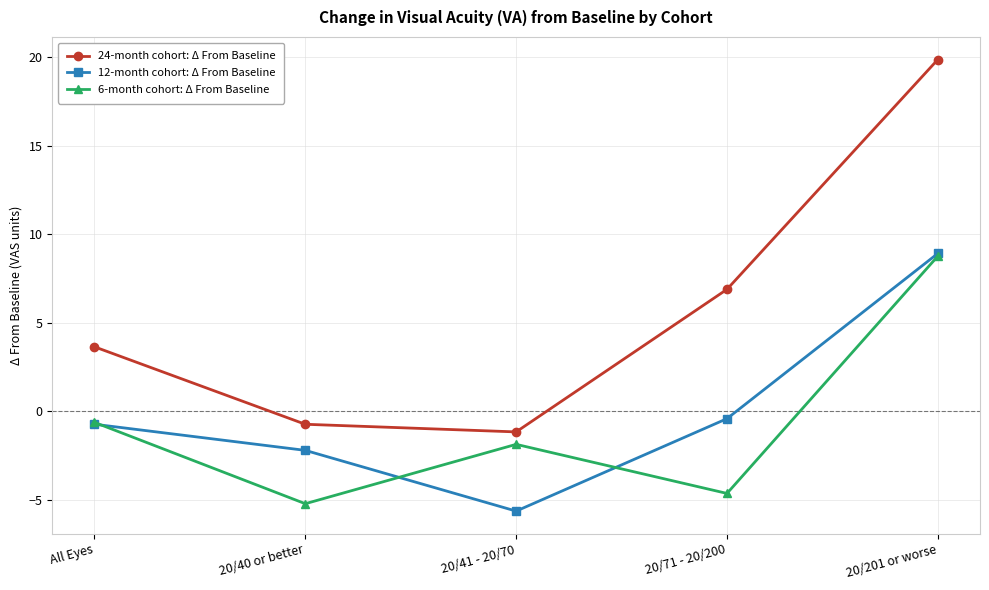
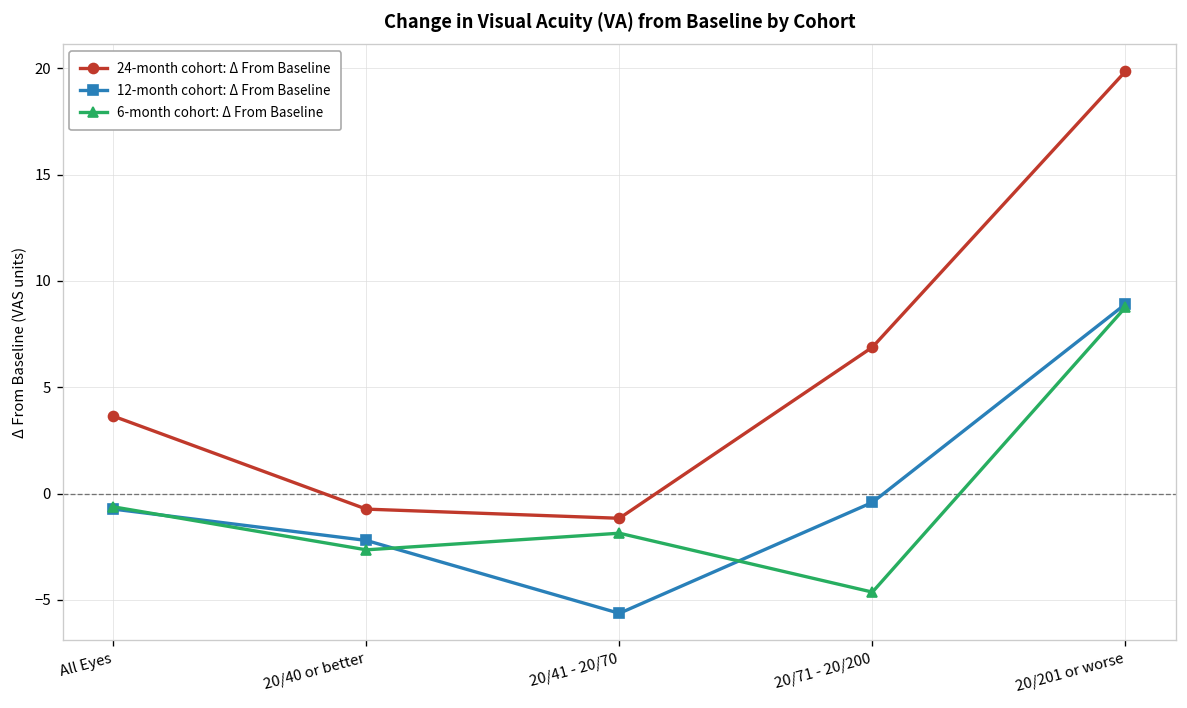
6-month cohort: Δ From Baseline, 20/40 or better: -5.2 -> -2.6
